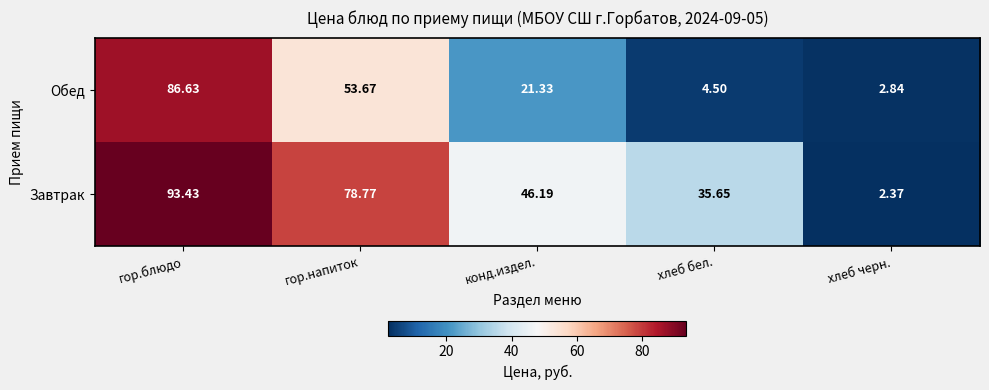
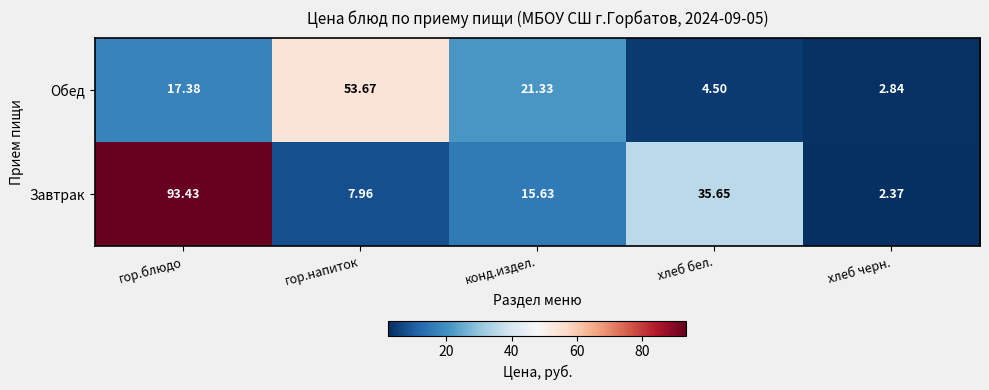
Обед, гор.блюдо: 86.63 -> 17.38
Завтрак, гор.напиток: 78.77 -> 7.96
Завтрак, конд.издел.: 46.19 -> 15.63
